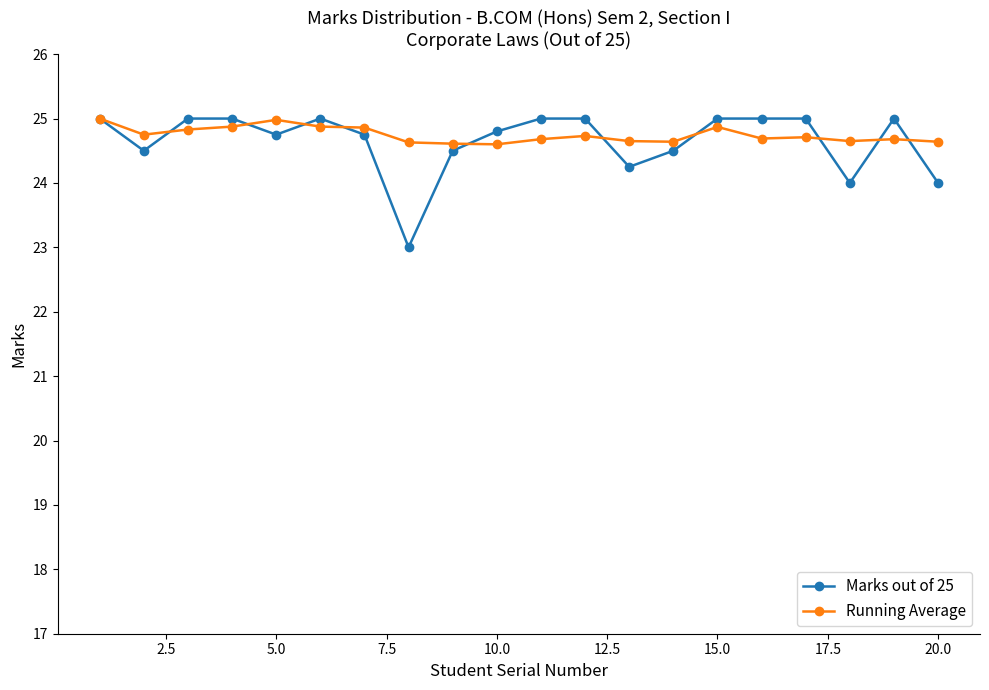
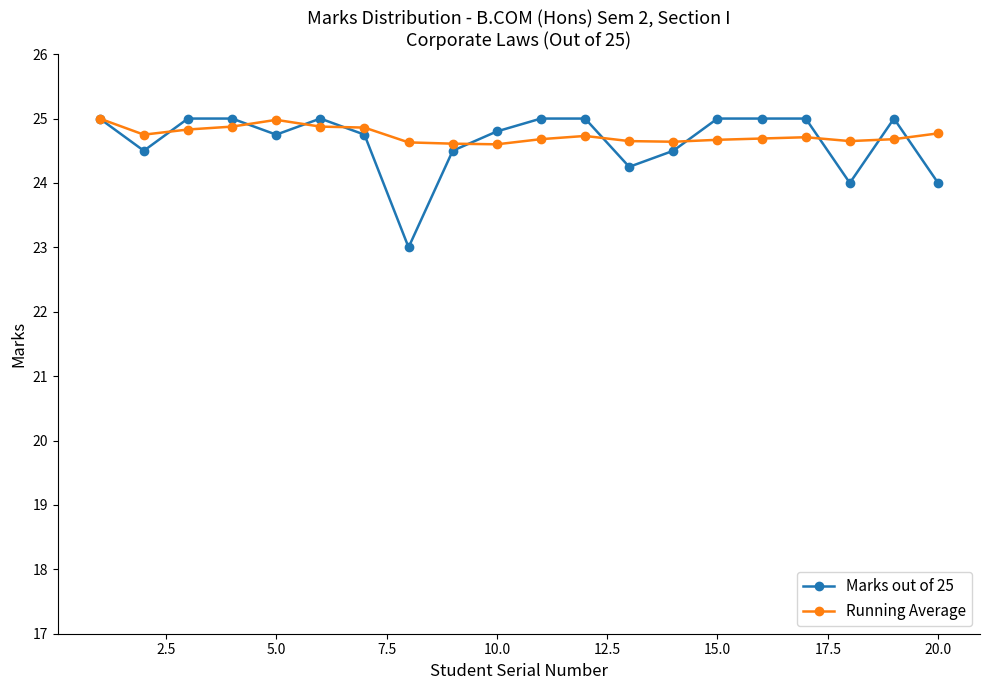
Running Average, 15.0: 24.9 -> 24.7
Running Average, 20.0: 24.6 -> 24.8
